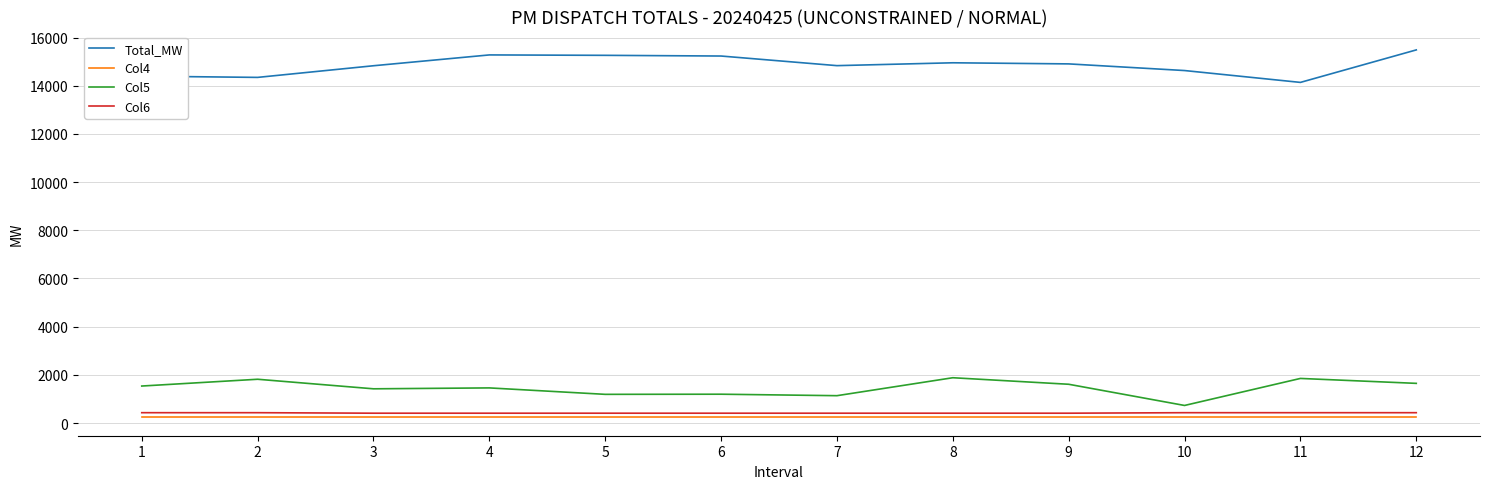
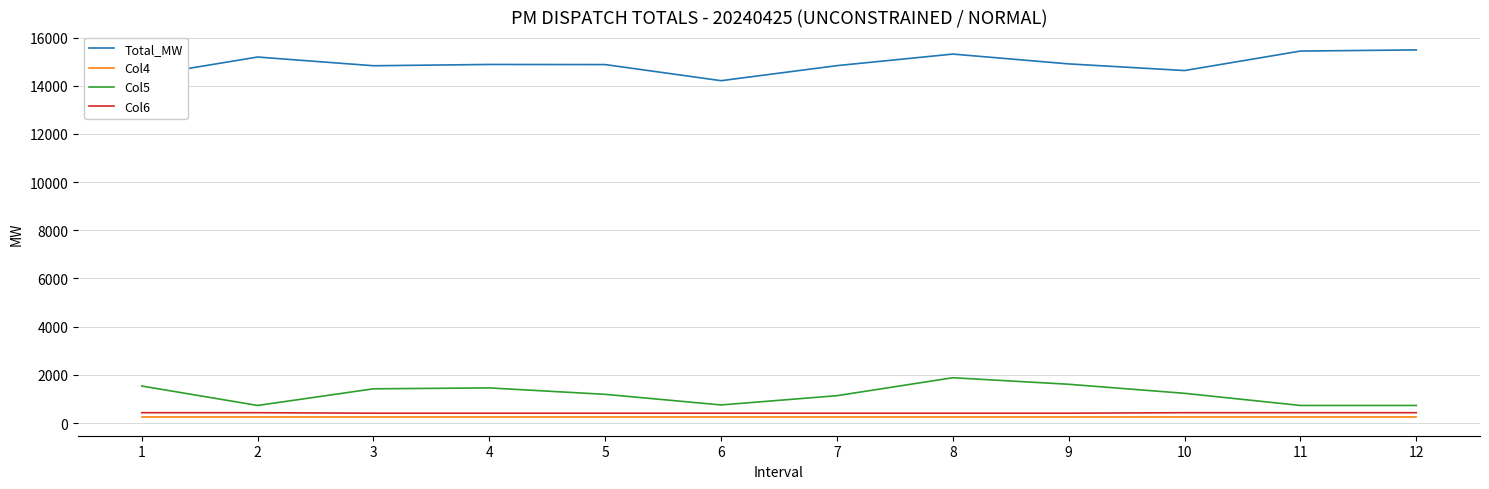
Total_MW, 2: 14300 -> 15200
Col5, 2: 1800 -> 700
Total_MW, 4: 15300 -> 14900
Total_MW, 5: 15300 -> 14900
Total_MW, 6: 15200 -> 14200
Col5, 6: 1200 -> 800
Total_MW, 8: 15000 -> 15300
Col5, 10: 700 -> 1200
Total_MW, 11: 14100 -> 15400
Col5, 11: 1900 -> 700
Col5, 12: 1600 -> 700
